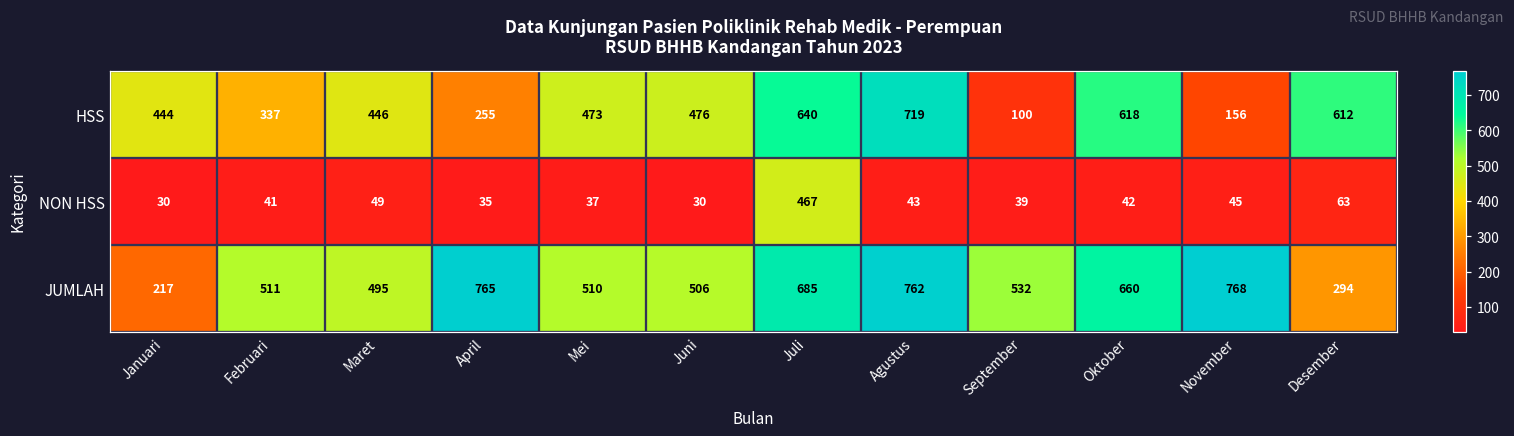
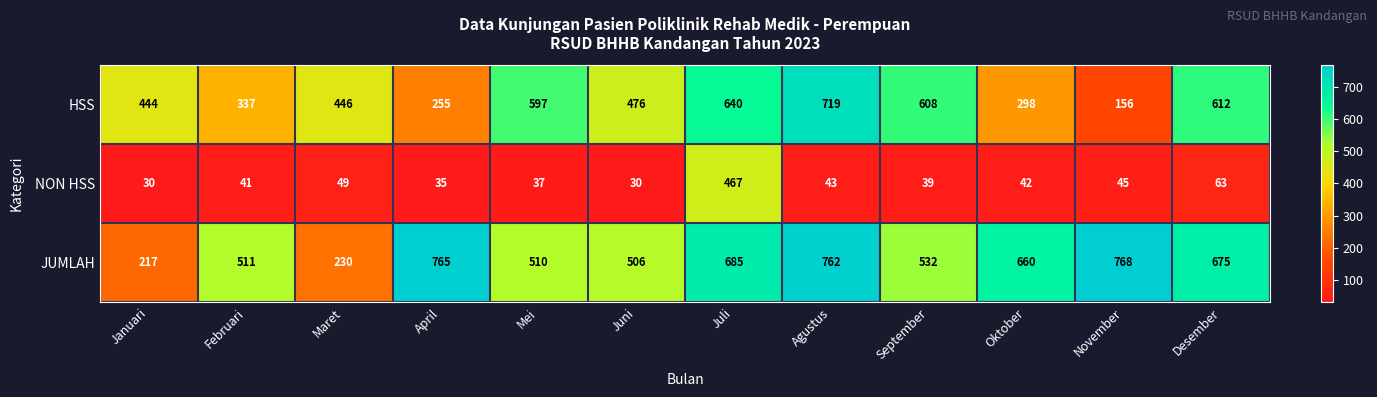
HSS, Mei: 473 -> 597
HSS, September: 100 -> 608
HSS, Oktober: 618 -> 298
JUMLAH, Maret: 495 -> 230
JUMLAH, Desember: 294 -> 675
